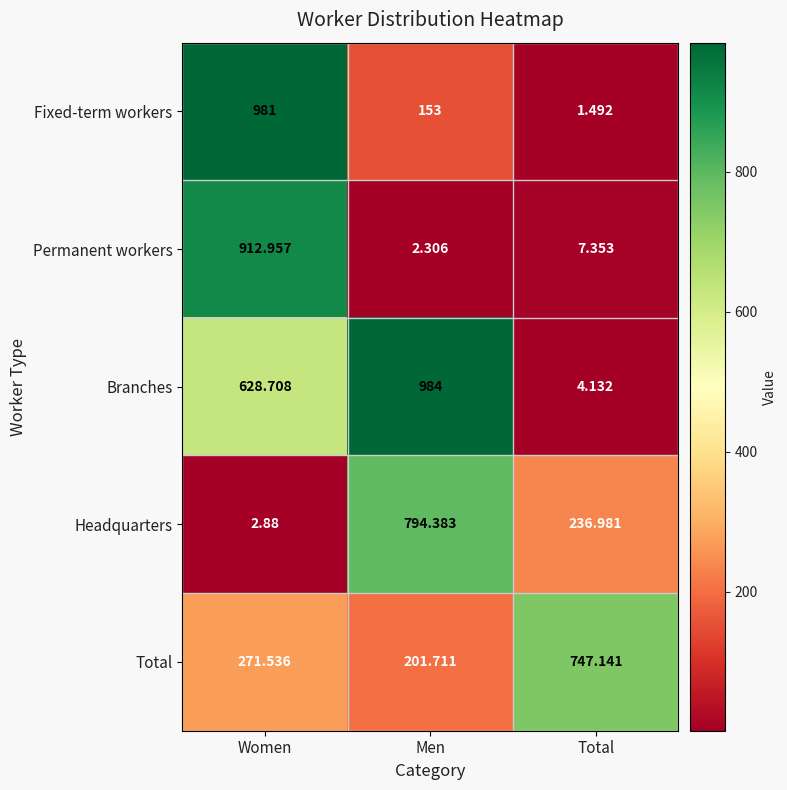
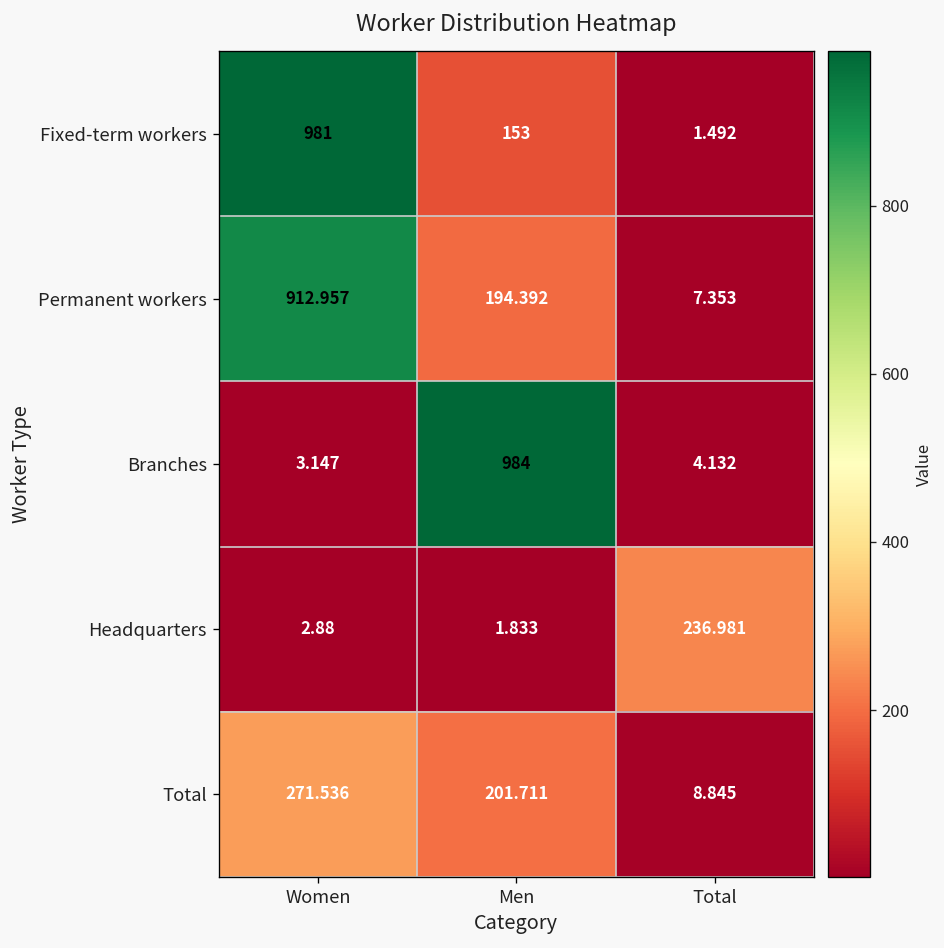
Permanent workers, Men: 2.306 -> 194.392
Branches, Women: 628.708 -> 3.147
Headquarters, Men: 794.383 -> 1.833
Total, Total: 747.141 -> 8.845
